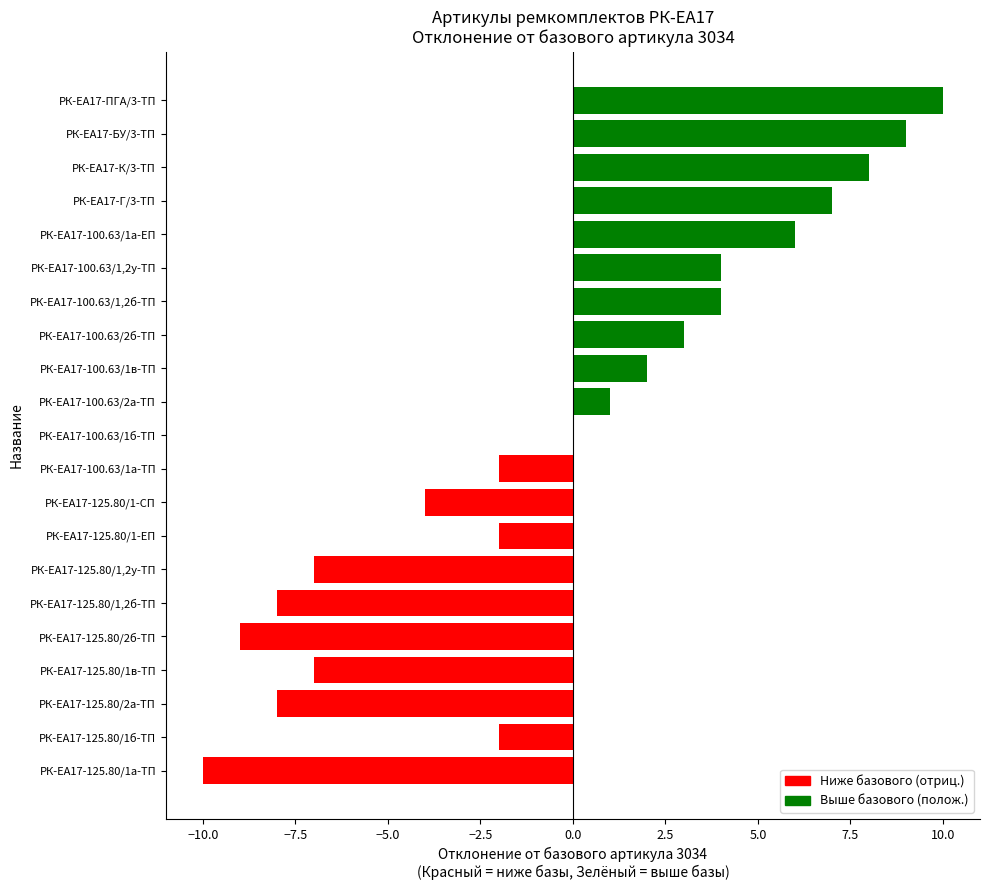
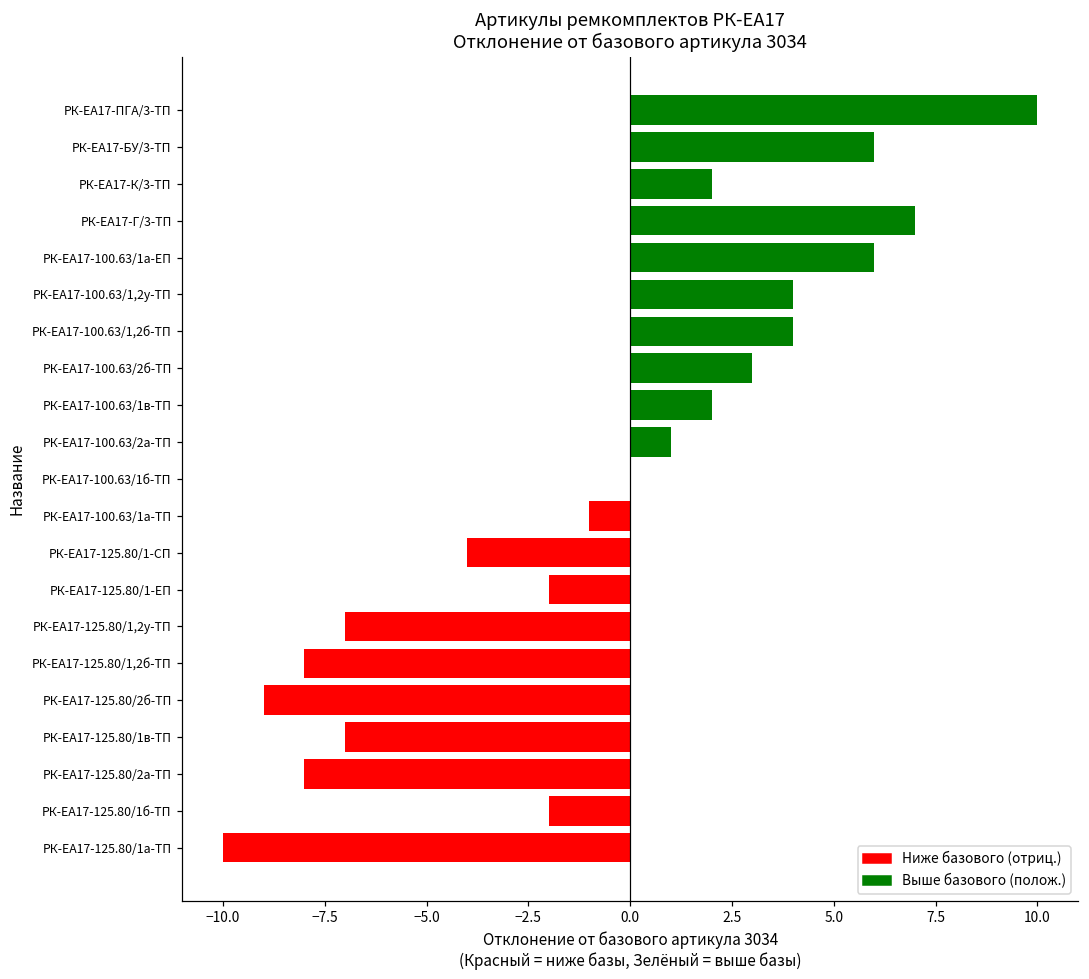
РК-ЕА17-БУ/3-ТП: 9.0 -> 6.0
РК-ЕА17-К/3-ТП: 8.0 -> 2.0
РК-ЕА17-100.63/1а-ТП: -2.0 -> -1.0
